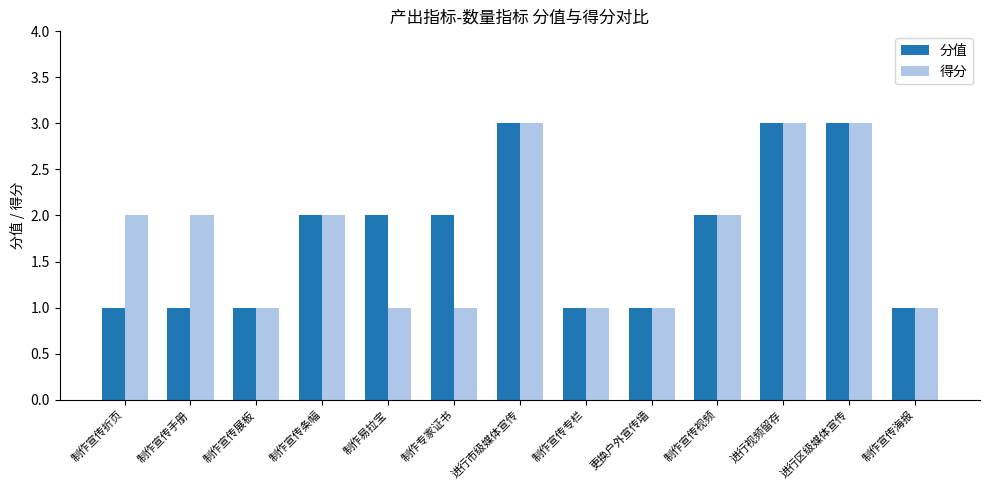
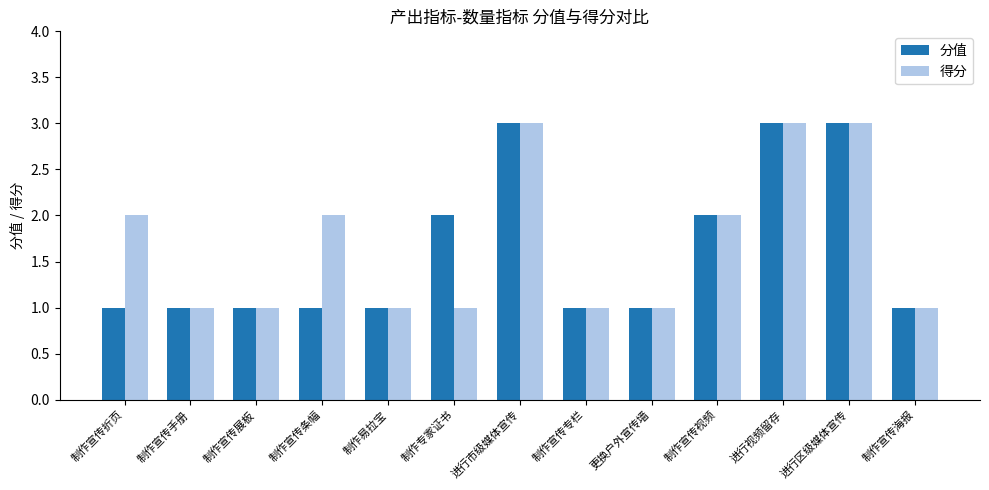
得分, 制作宣传手册: 2 -> 1
分值, 制作宣传条幅: 2 -> 1
分值, 制作易拉宝: 2 -> 1
